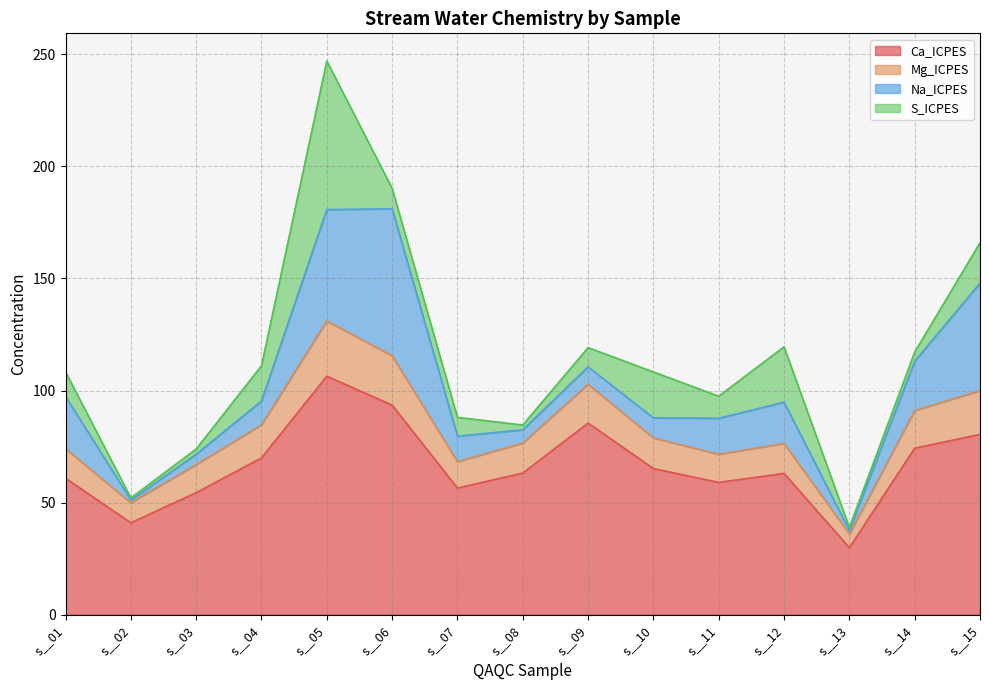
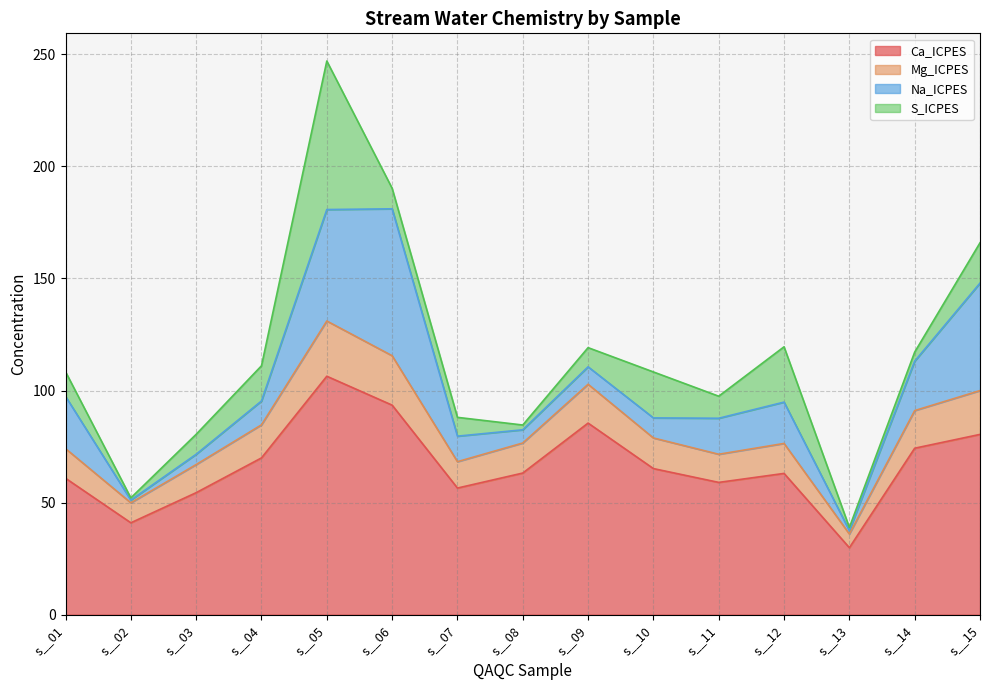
S_ICPES, s__03: 2 -> 9
